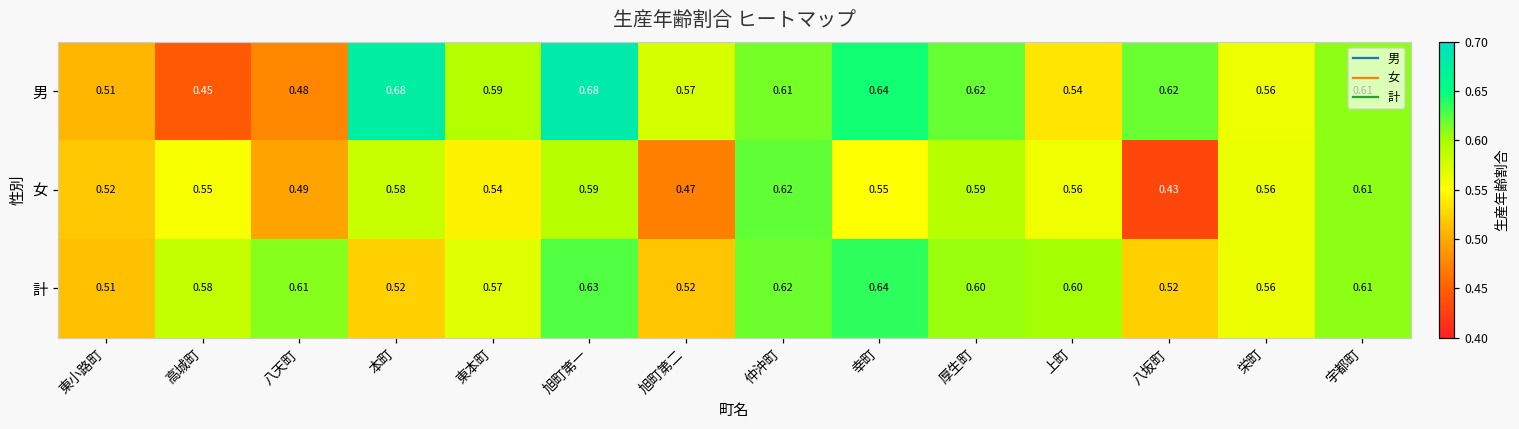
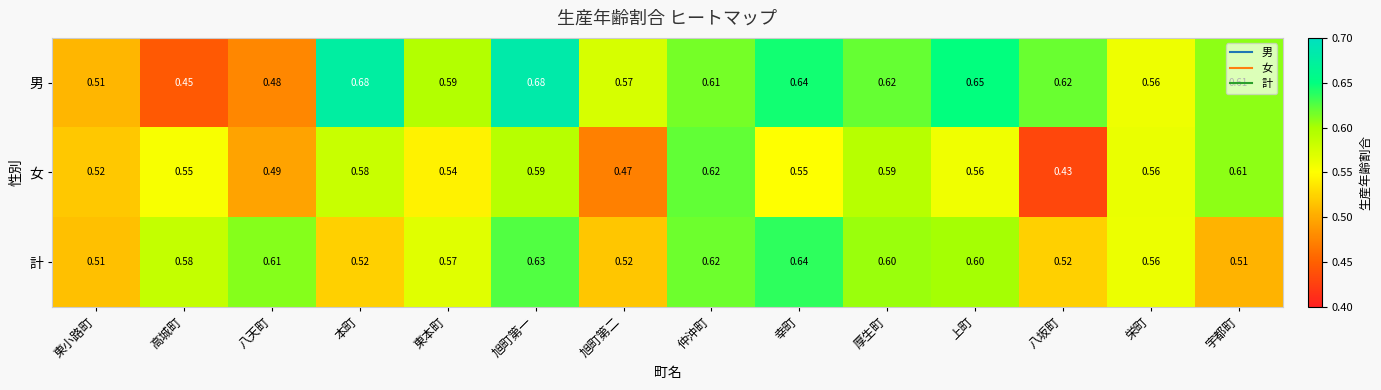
男, 上町: 0.54 -> 0.65
計, 宇都町: 0.61 -> 0.51
